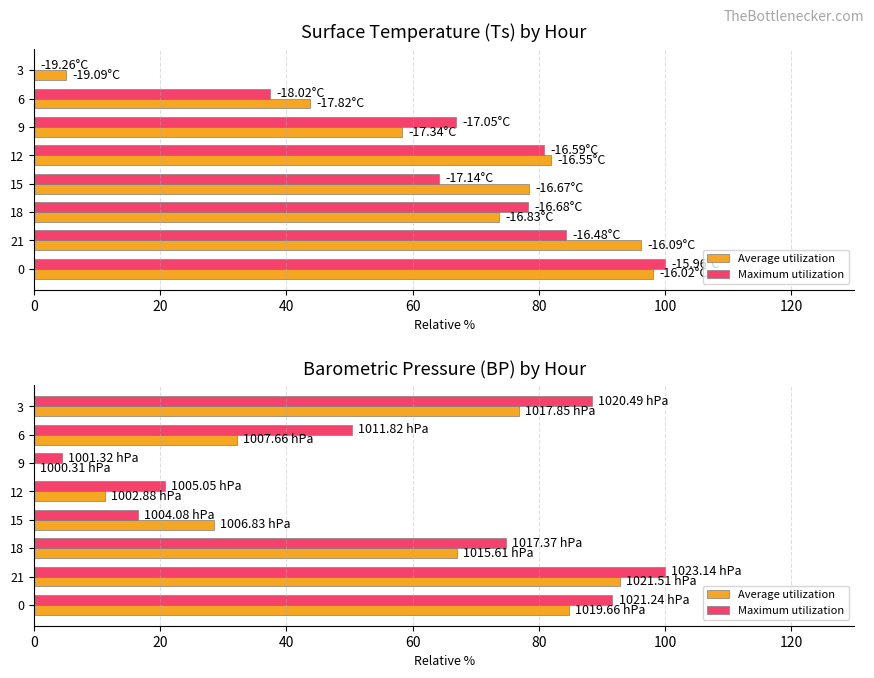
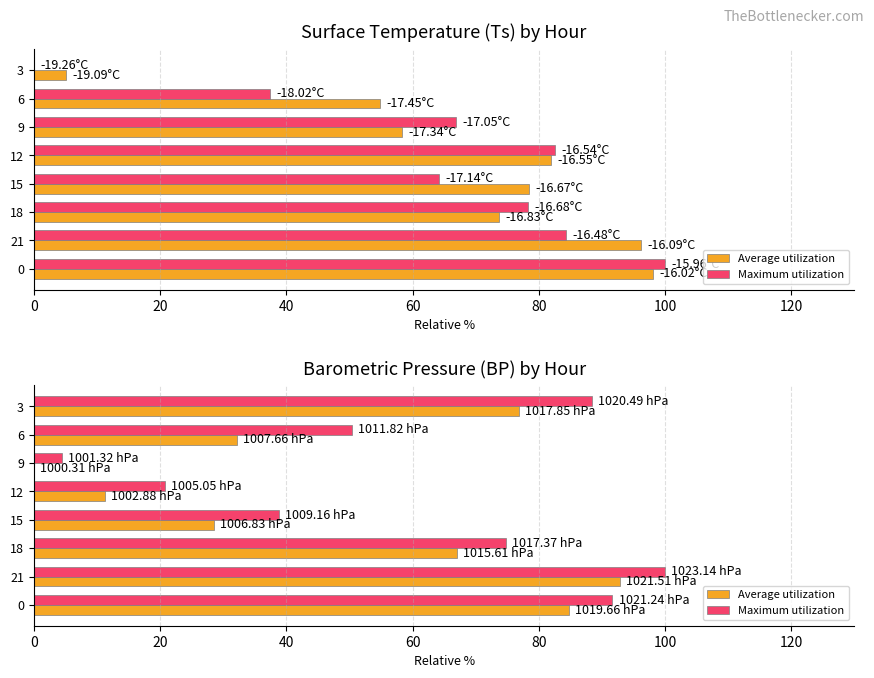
Surface Temperature (Ts) by Hour, Average utilization, 6: -17.82°C -> -17.45°C
Surface Temperature (Ts) by Hour, Maximum utilization, 12: -16.59°C -> -16.54°C
Barometric Pressure (BP) by Hour, Maximum utilization, 15: 1004.08 -> 1009.16
